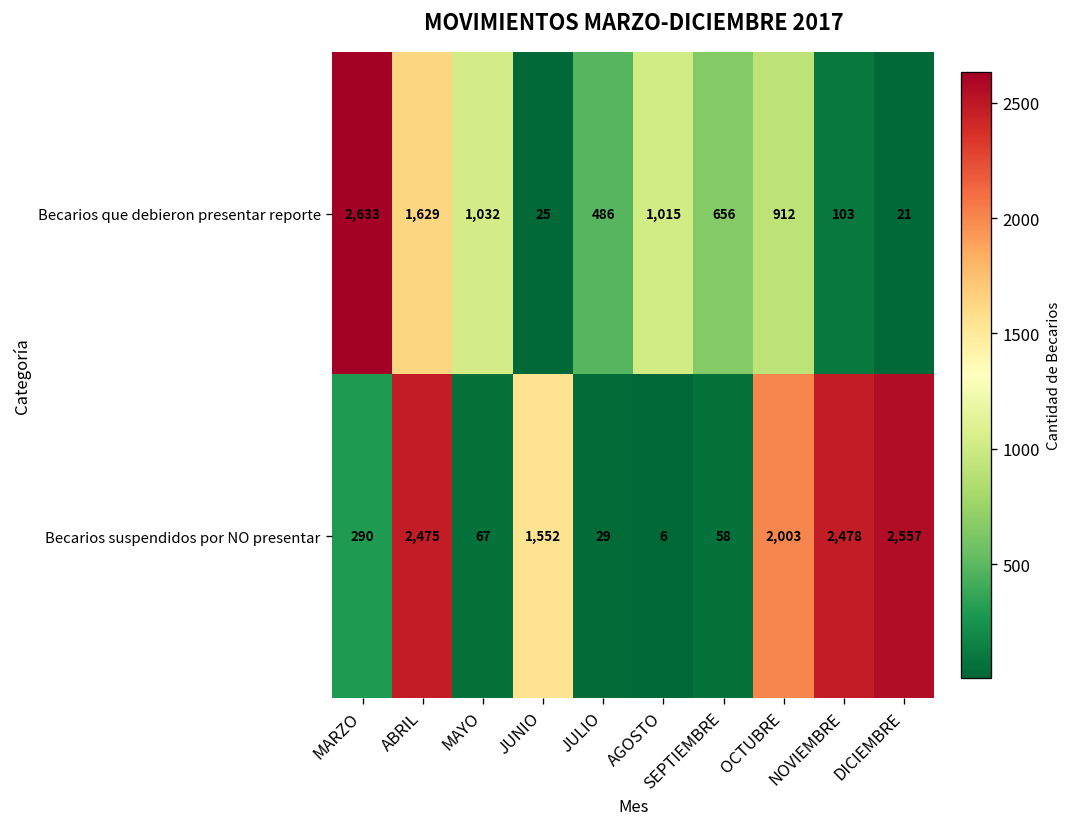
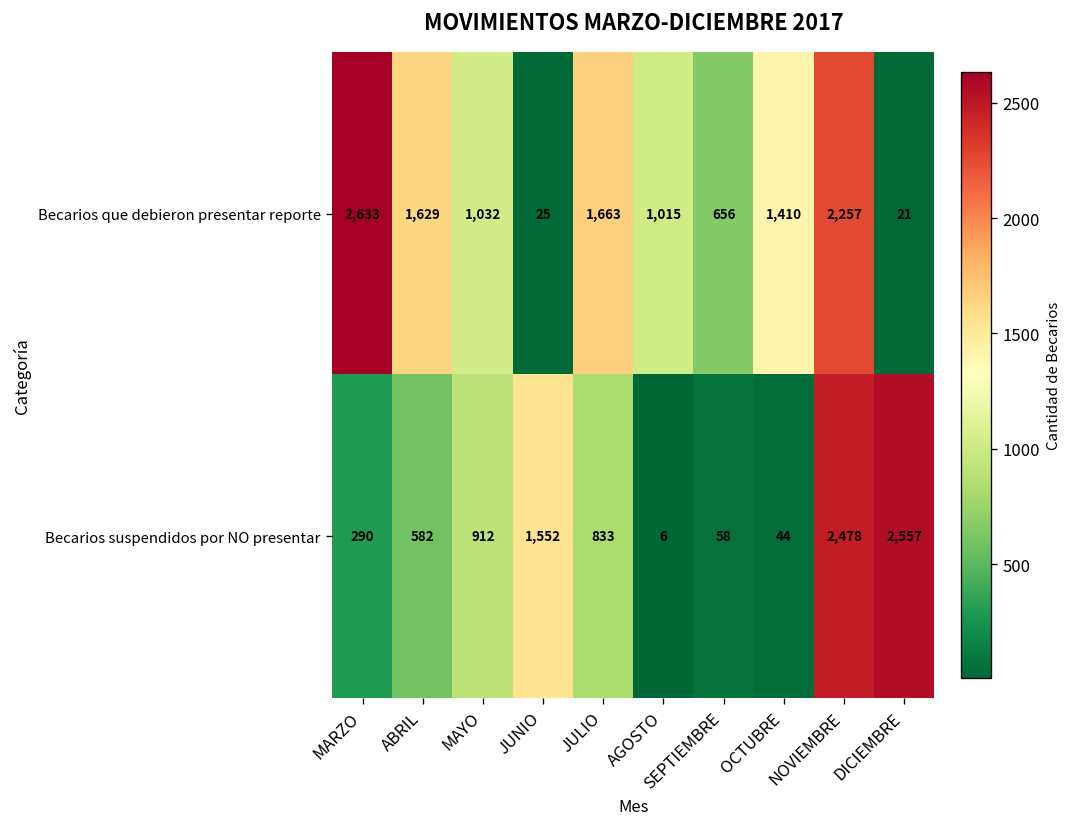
Becarios que debieron presentar reporte, JULIO: 486 -> 1,663
Becarios que debieron presentar reporte, OCTUBRE: 912 -> 1,410
Becarios que debieron presentar reporte, NOVIEMBRE: 103 -> 2,257
Becarios suspendidos por NO presentar, ABRIL: 2,475 -> 582
Becarios suspendidos por NO presentar, MAYO: 67 -> 912
Becarios suspendidos por NO presentar, JULIO: 29 -> 833
Becarios suspendidos por NO presentar, OCTUBRE: 2,003 -> 44
